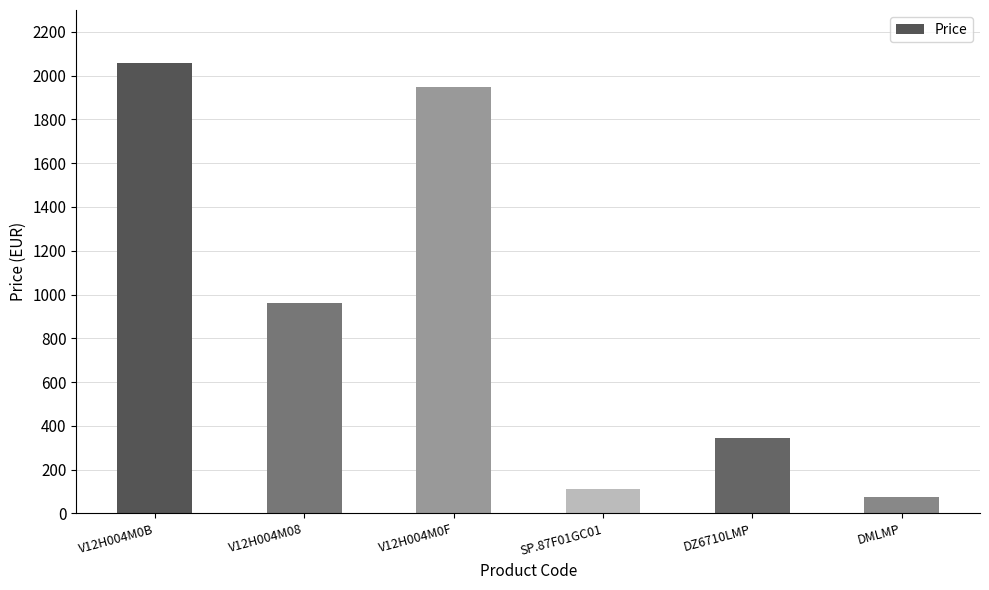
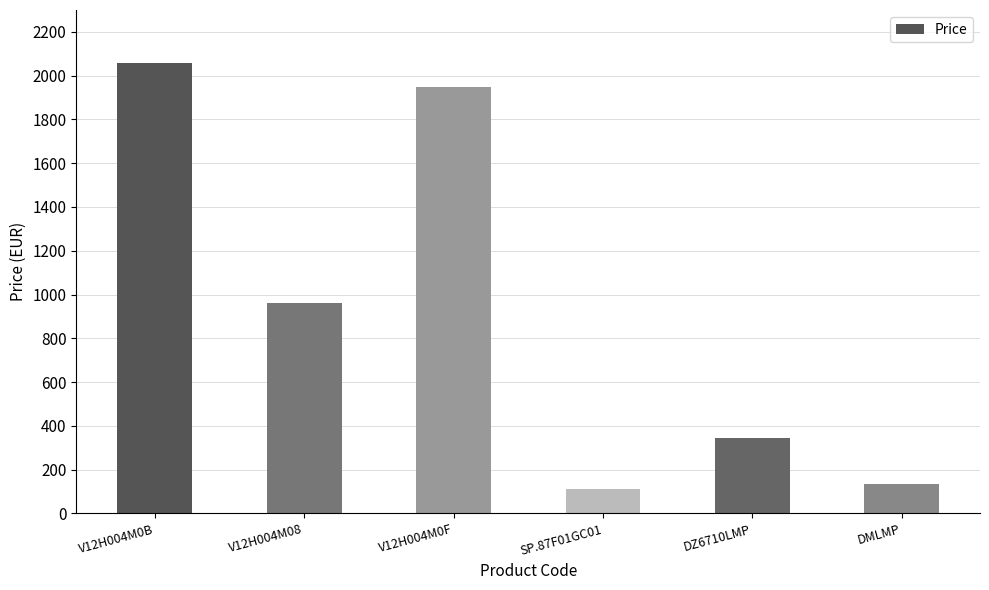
DMLMP: 80 -> 130
